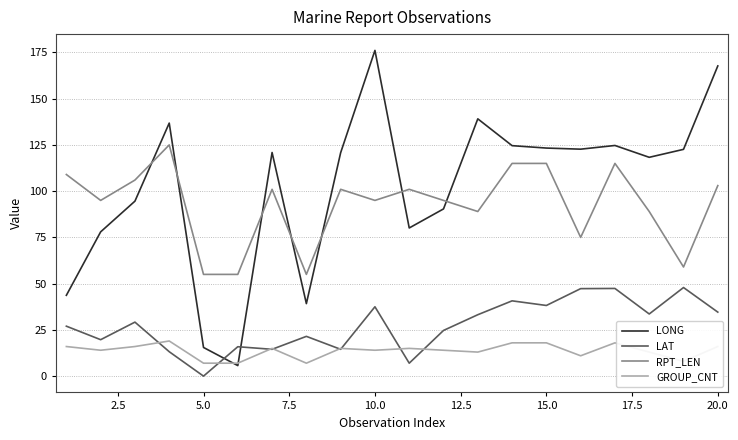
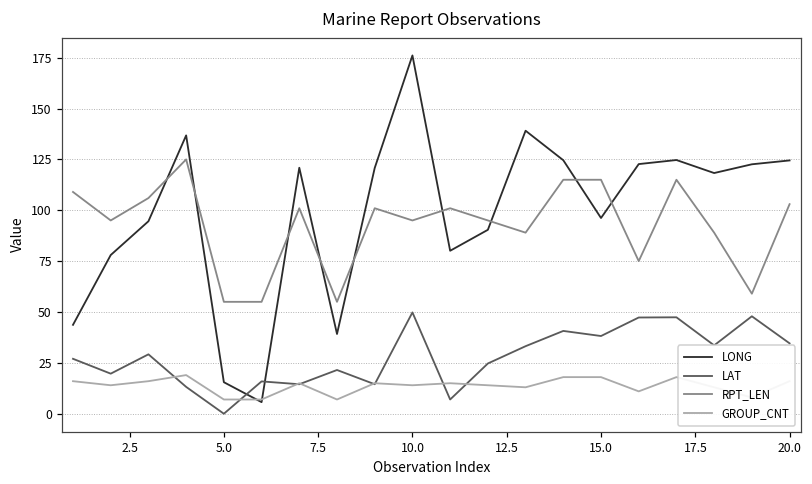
LAT, 10.0: 38 -> 50
LONG, 15.0: 123 -> 96
LONG, 20.0: 168 -> 125
